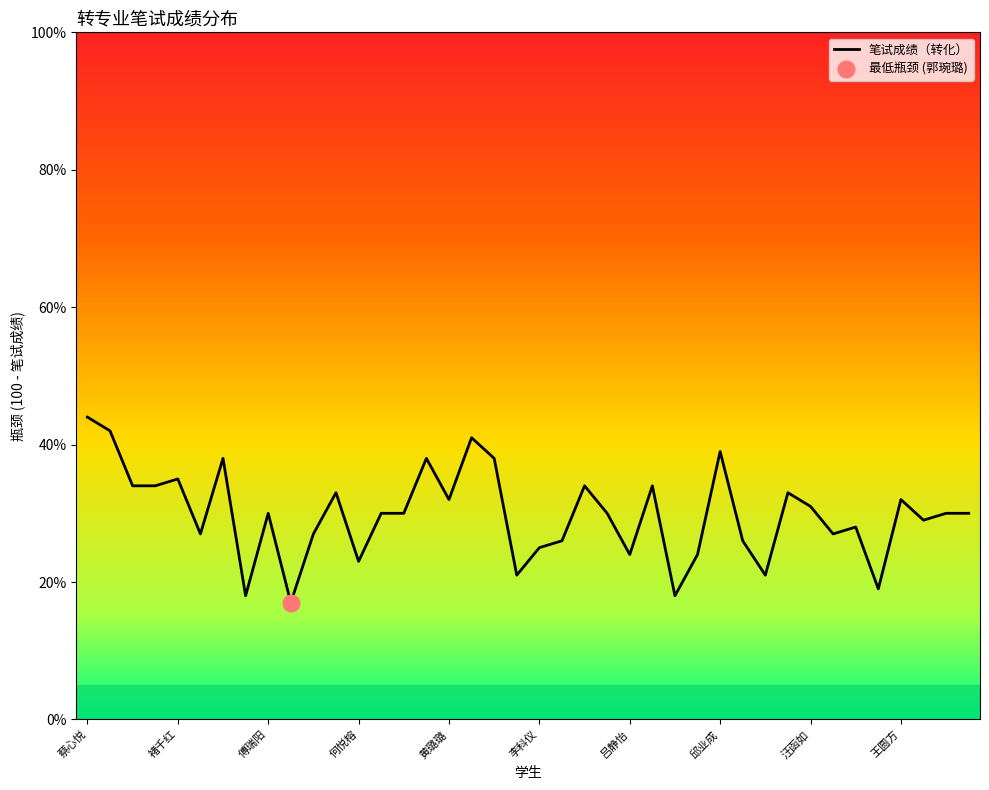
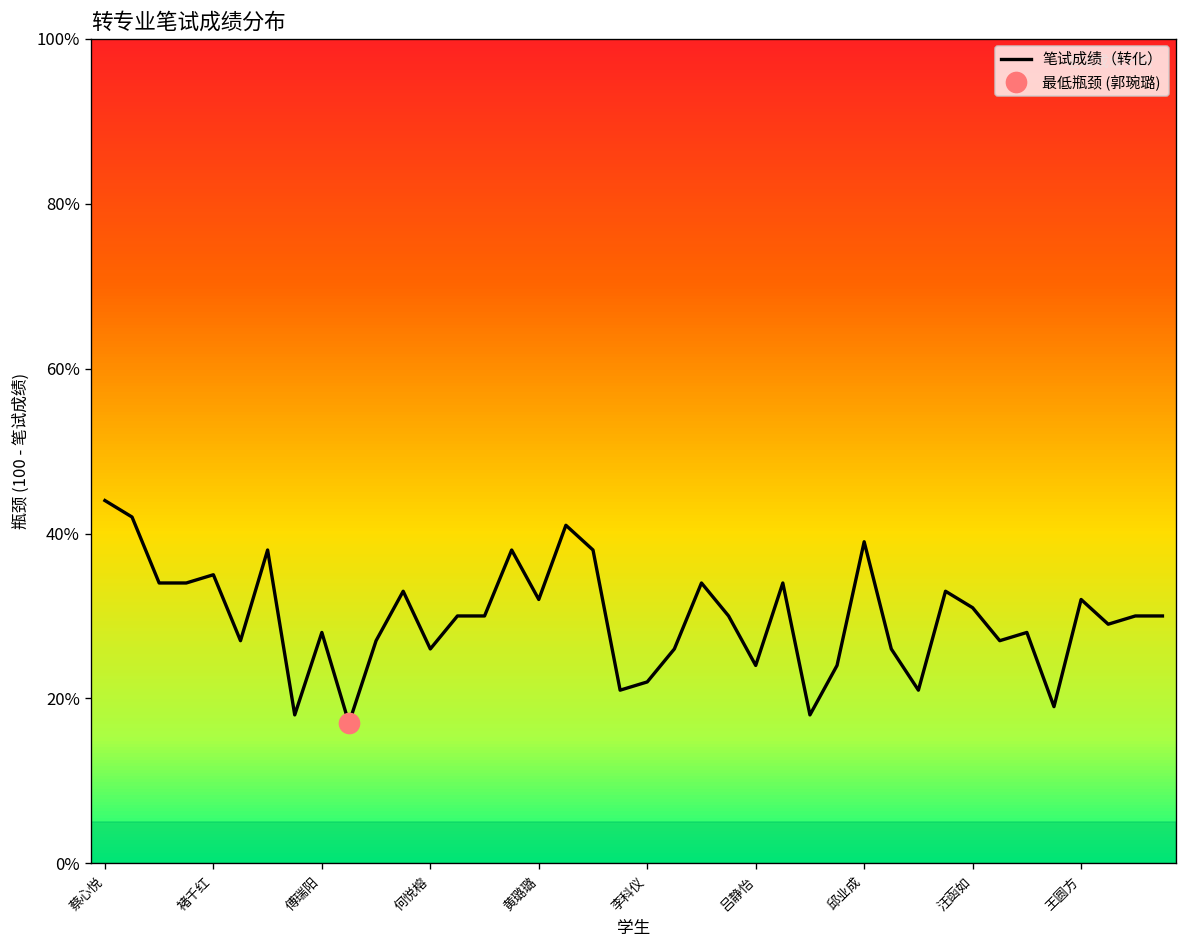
笔试成绩（转化）, 傅瑞阳: 30% -> 28%
笔试成绩（转化）, 何悦榕: 23% -> 26%
笔试成绩（转化）, 李科仪: 25% -> 22%
